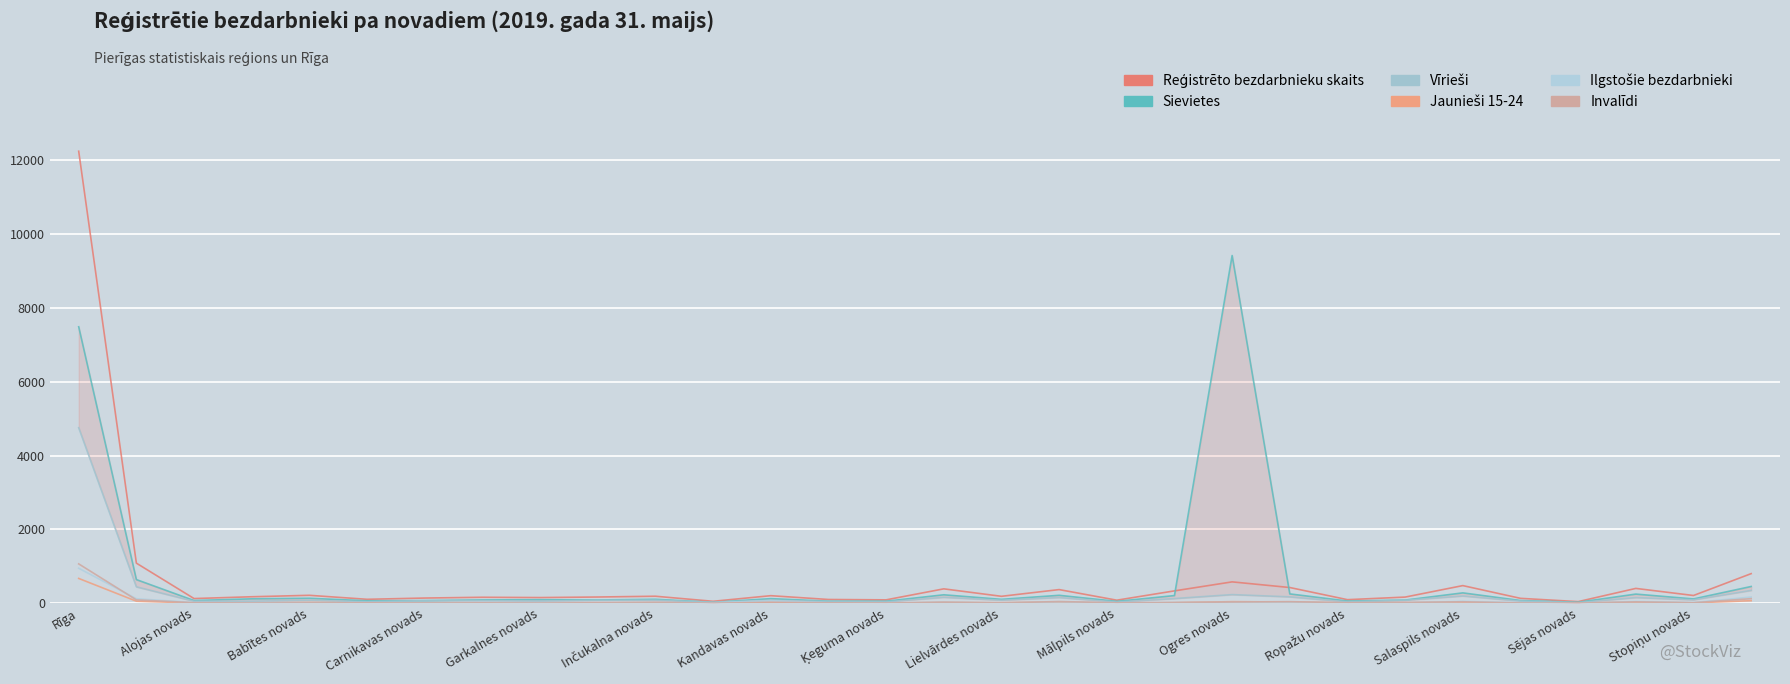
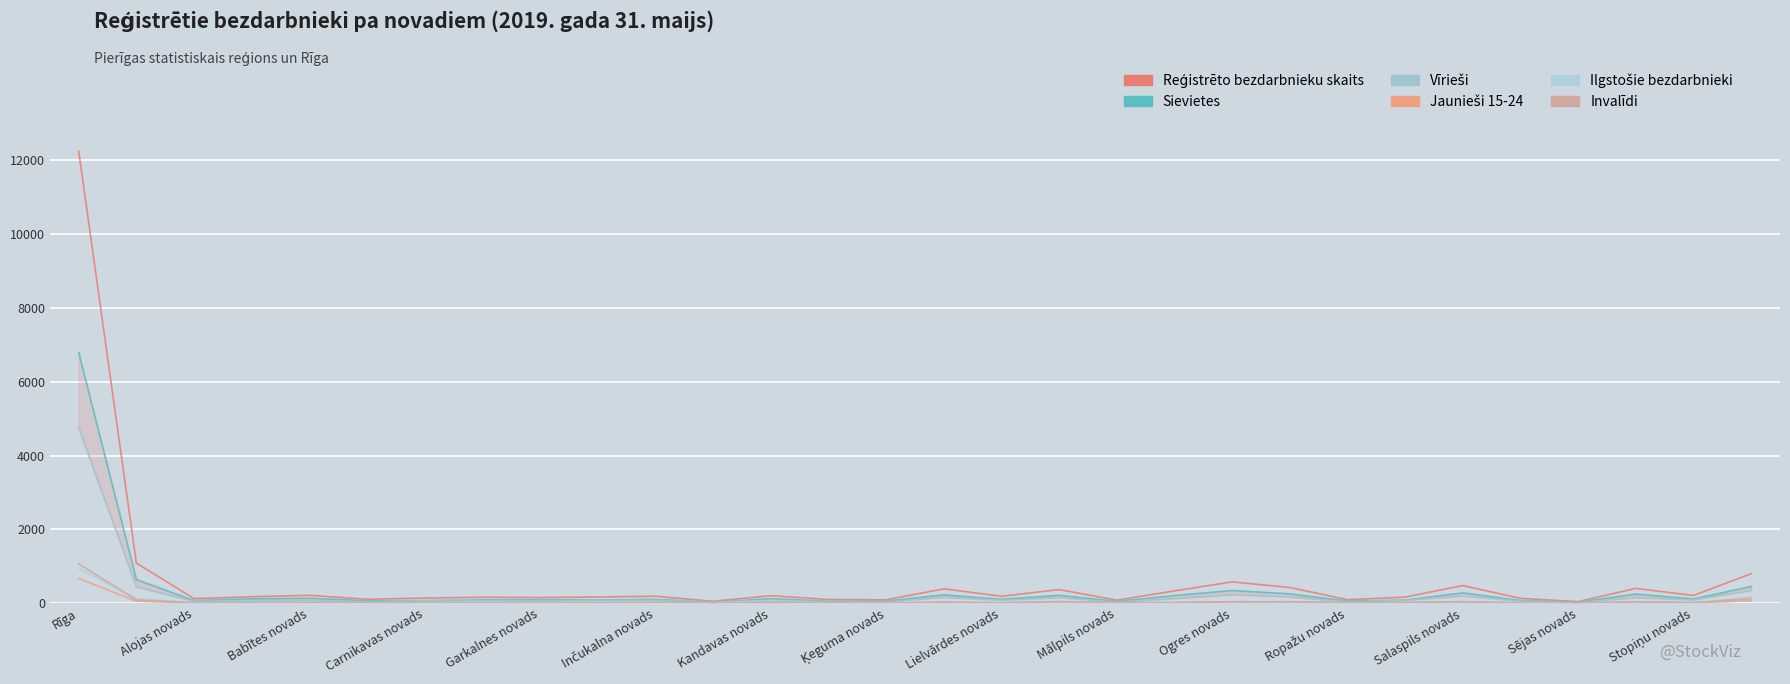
Sievietes, Rīga: 7500 -> 6800
Sievietes, Ogres novads: 9400 -> 300
